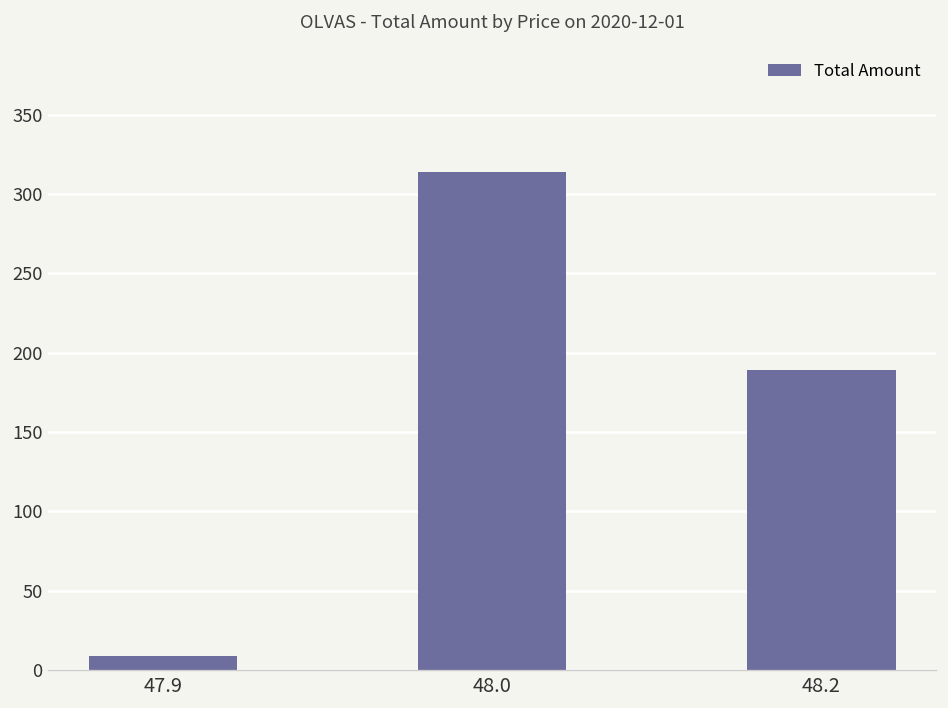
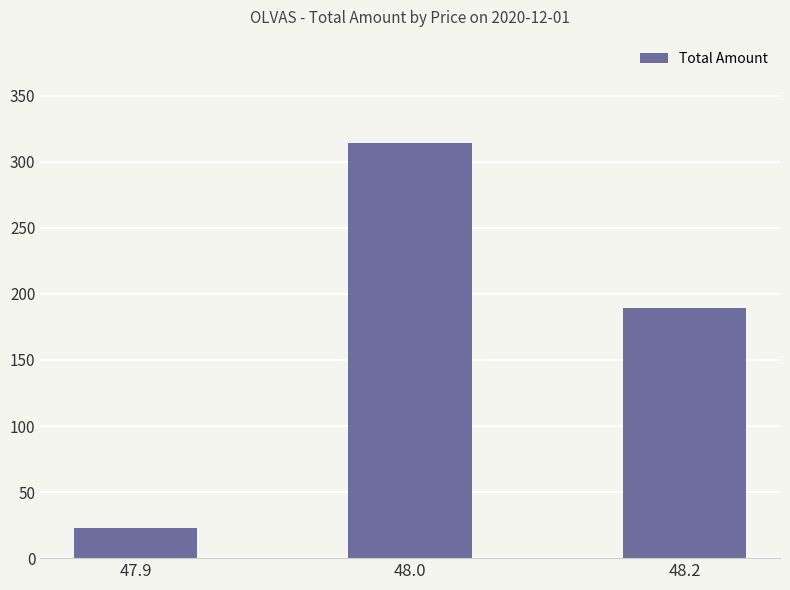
47.9: 9 -> 23
